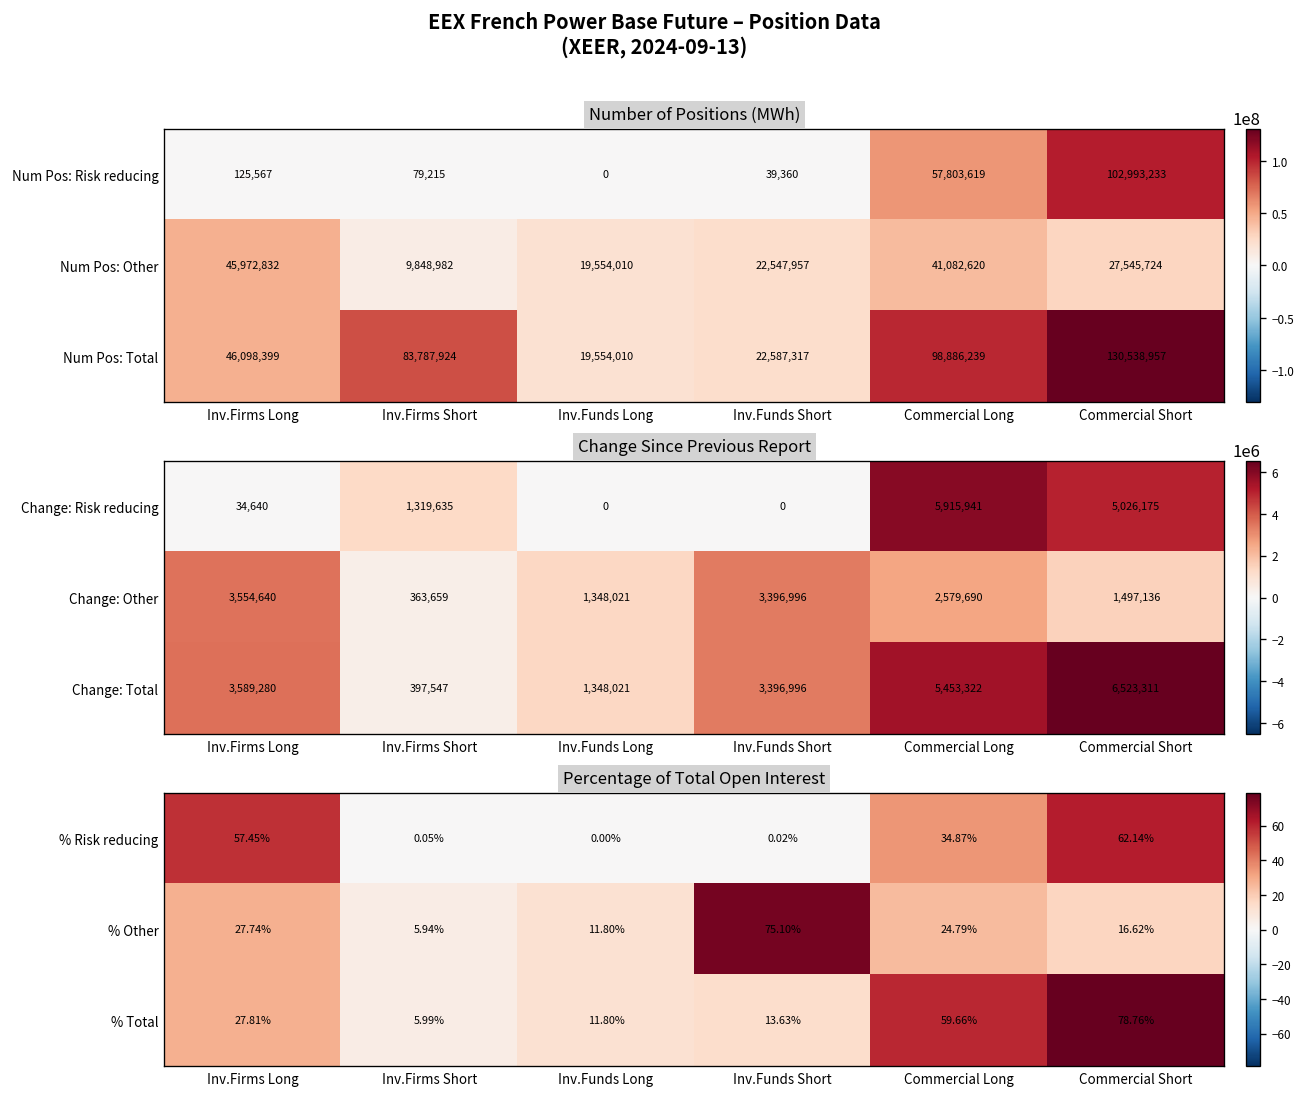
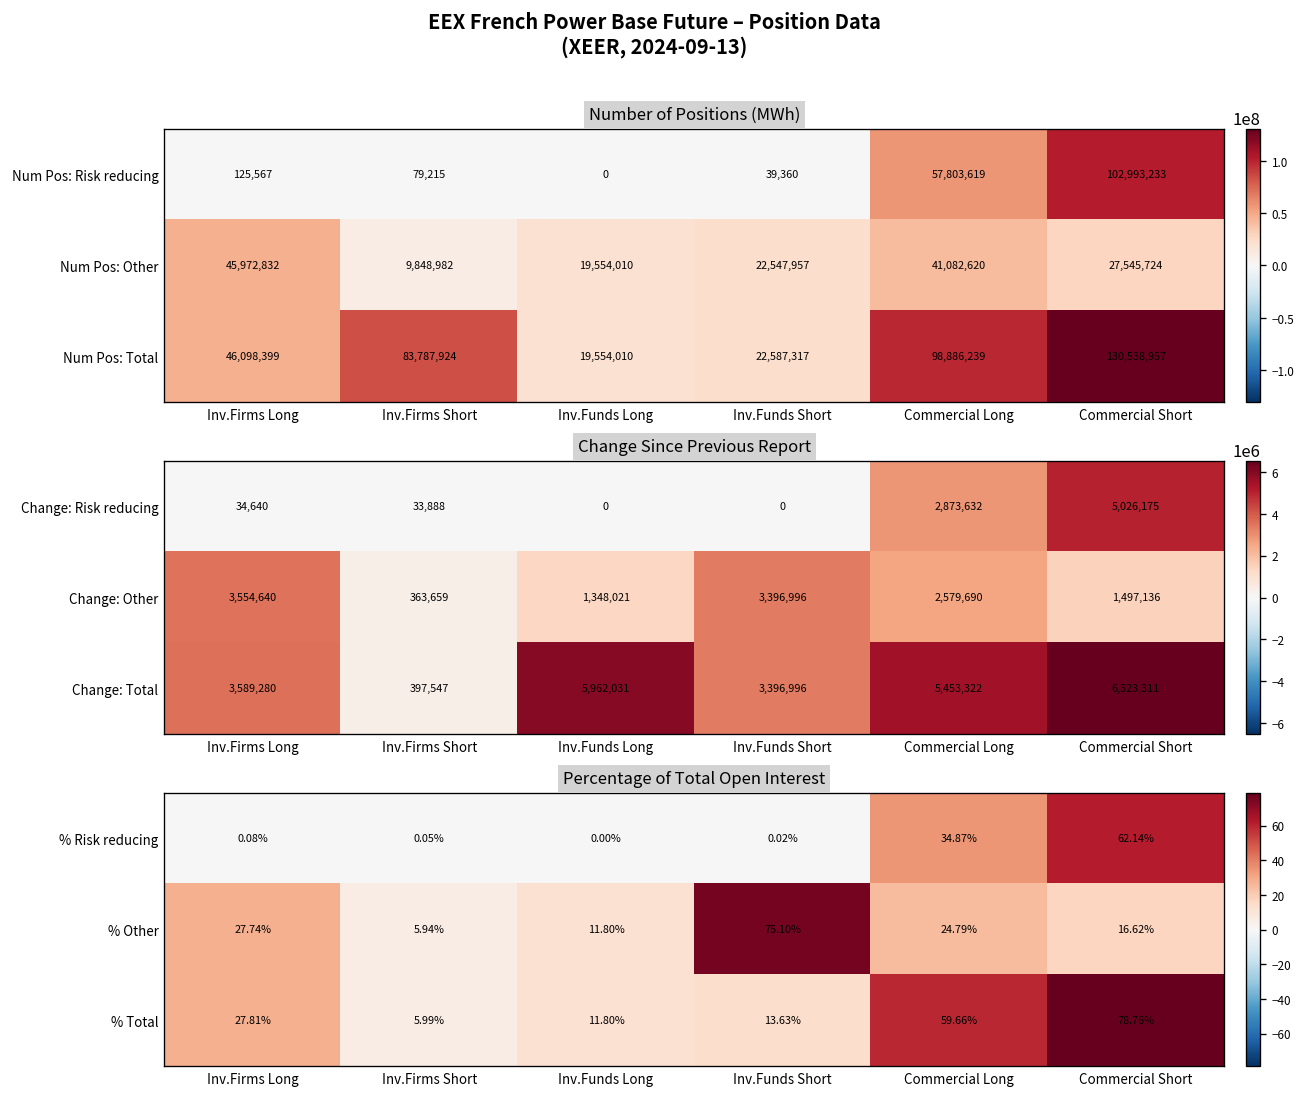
Change Since Previous Report, Change: Risk reducing, Inv.Firms Short: 1,319,635 -> 33,888
Change Since Previous Report, Change: Risk reducing, Commercial Long: 5,915,941 -> 2,873,632
Change Since Previous Report, Change: Total, Inv.Funds Long: 1,348,021 -> 5,962,031
Percentage of Total Open Interest, % Risk reducing, Inv.Firms Long: 57.45% -> 0.08%
